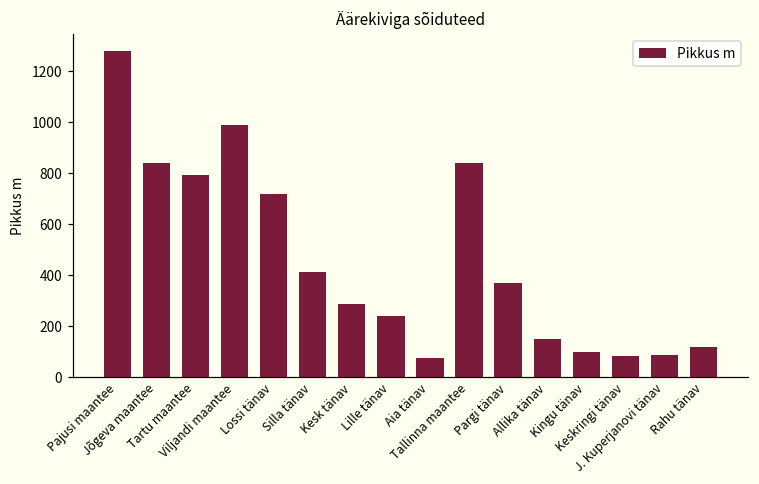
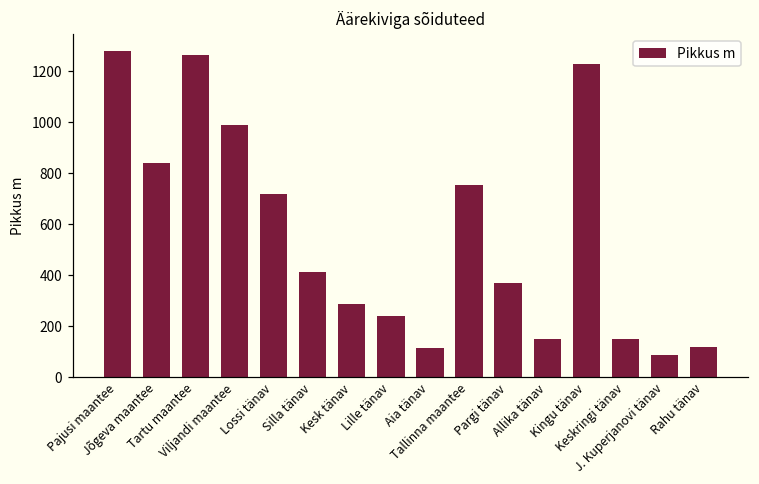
Tartu maantee: 790 -> 1260
Aia tänav: 80 -> 120
Tallinna maantee: 840 -> 750
Kingu tänav: 100 -> 1230
Keskringi tänav: 80 -> 150
